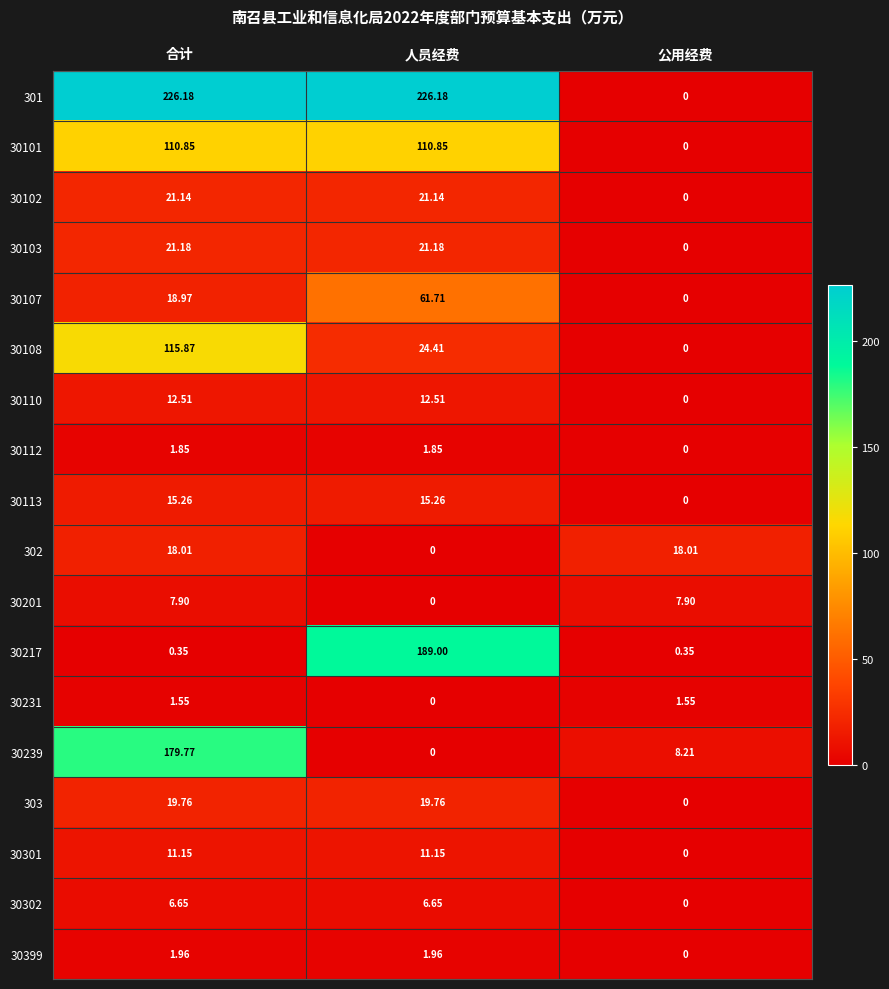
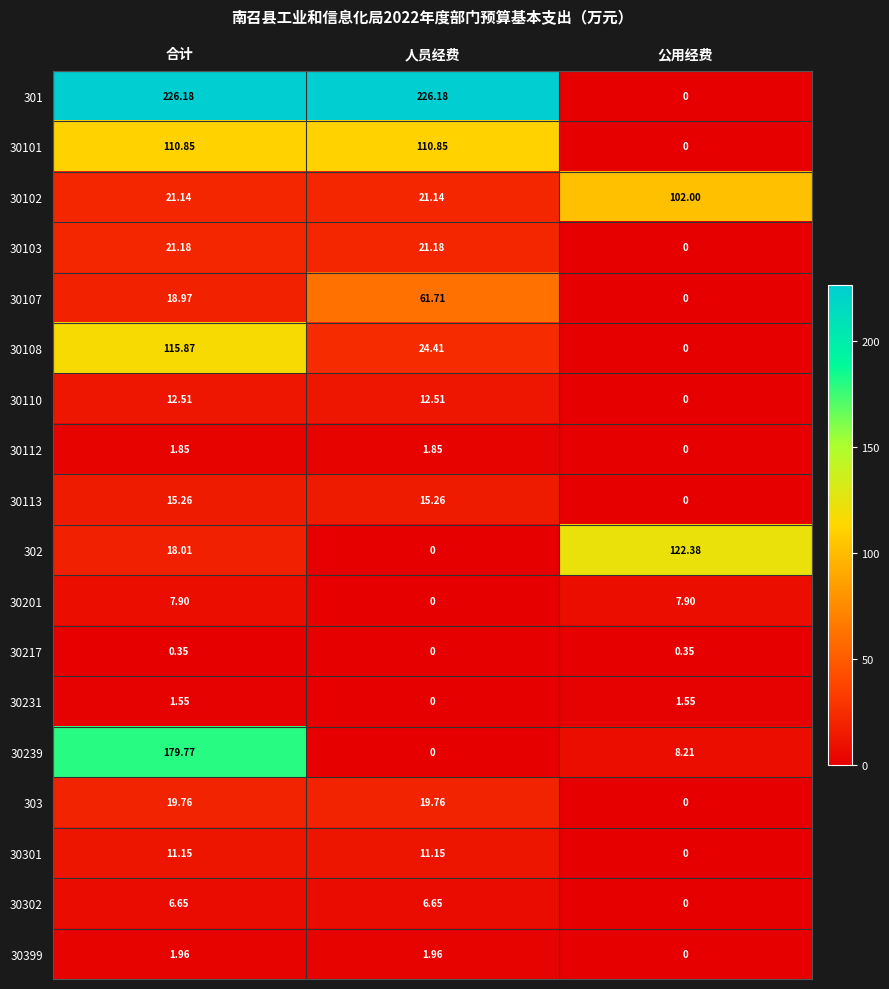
30102, 公用经费: 0 -> 102.00
302, 公用经费: 18.01 -> 122.38
30217, 人员经费: 189.00 -> 0
